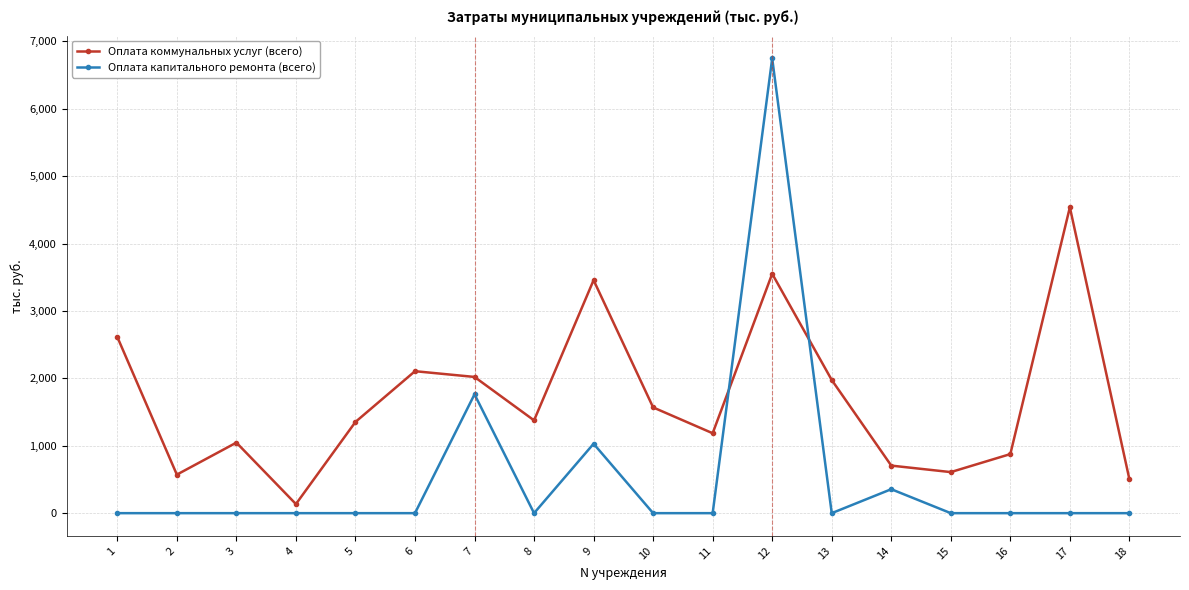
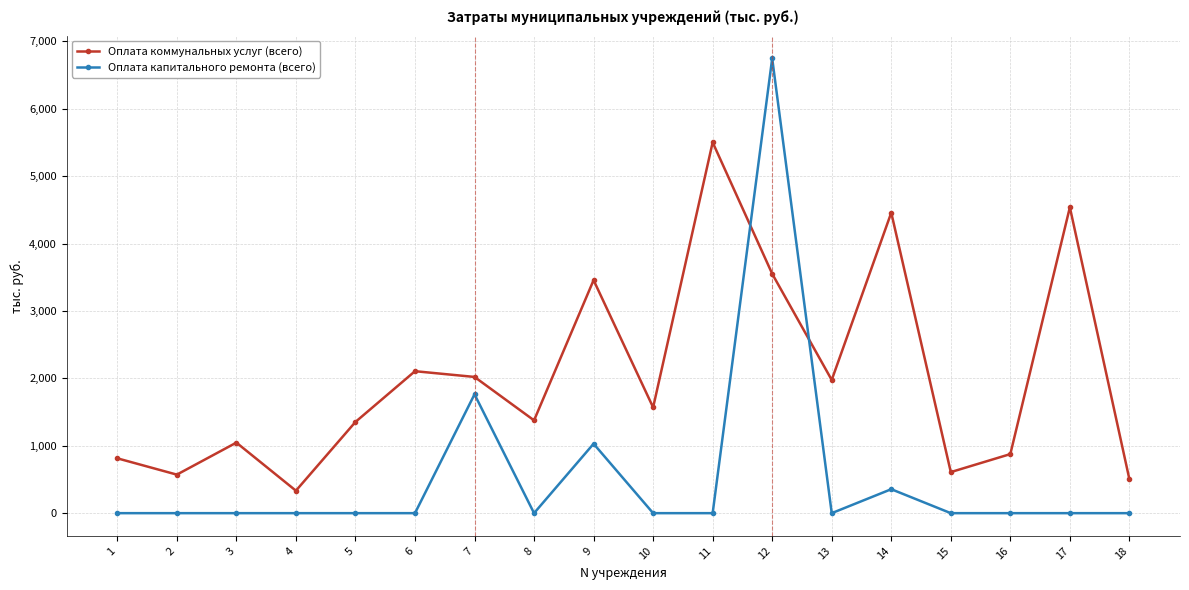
Оплата коммунальных услуг (всего), 1: 2,600 -> 800
Оплата коммунальных услуг (всего), 4: 100 -> 300
Оплата коммунальных услуг (всего), 11: 1,200 -> 5,500
Оплата коммунальных услуг (всего), 14: 700 -> 4,500
